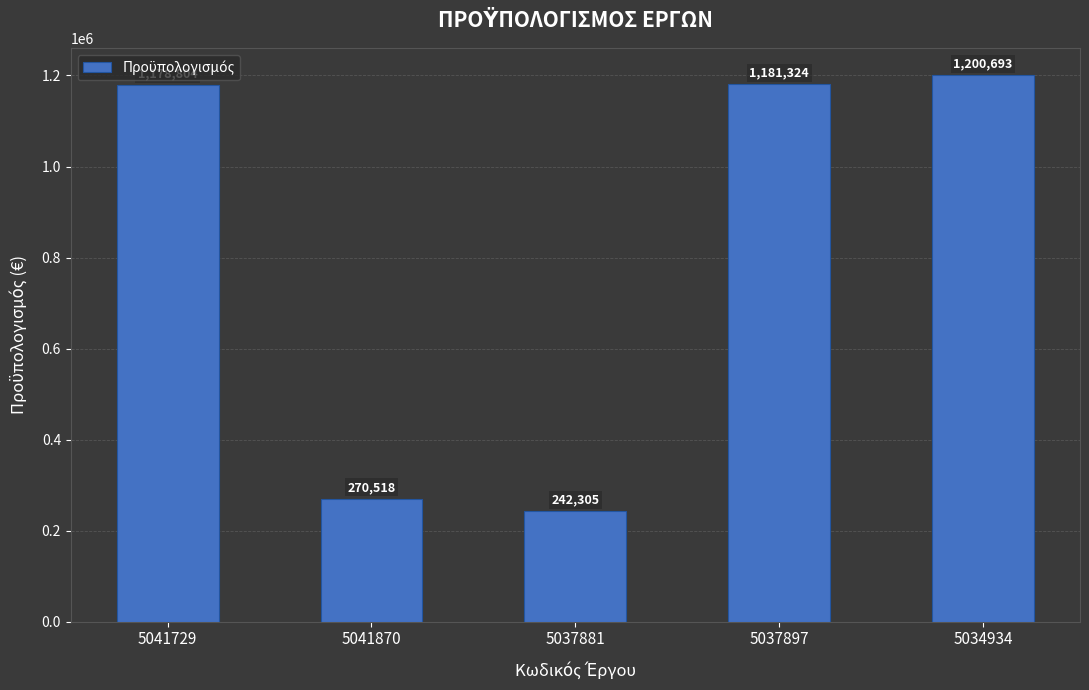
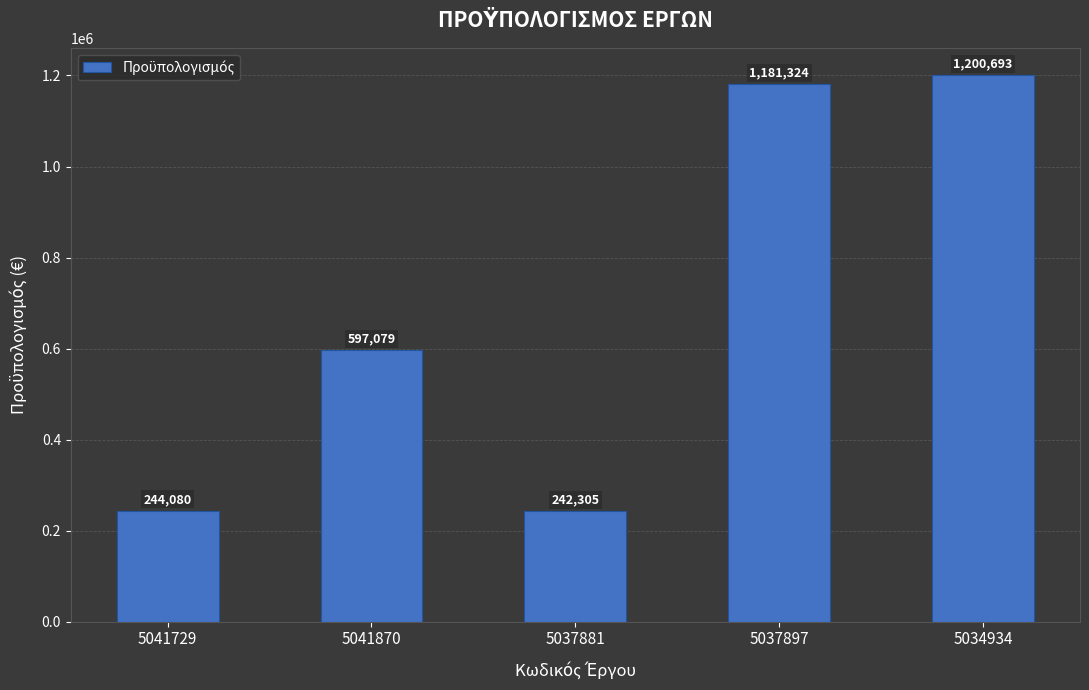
5041729: 1180000 -> 240000
5041870: 270,518 -> 597,079
